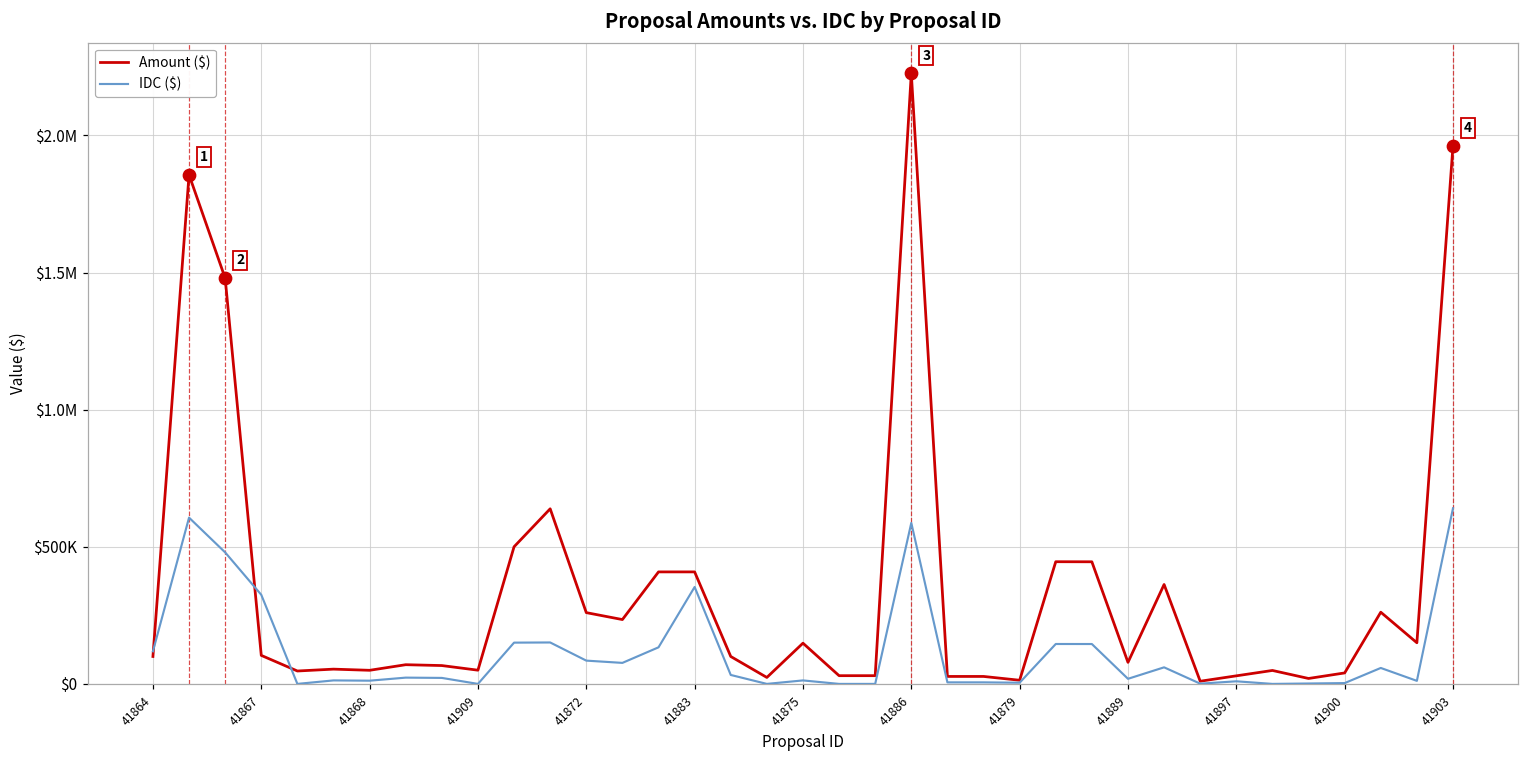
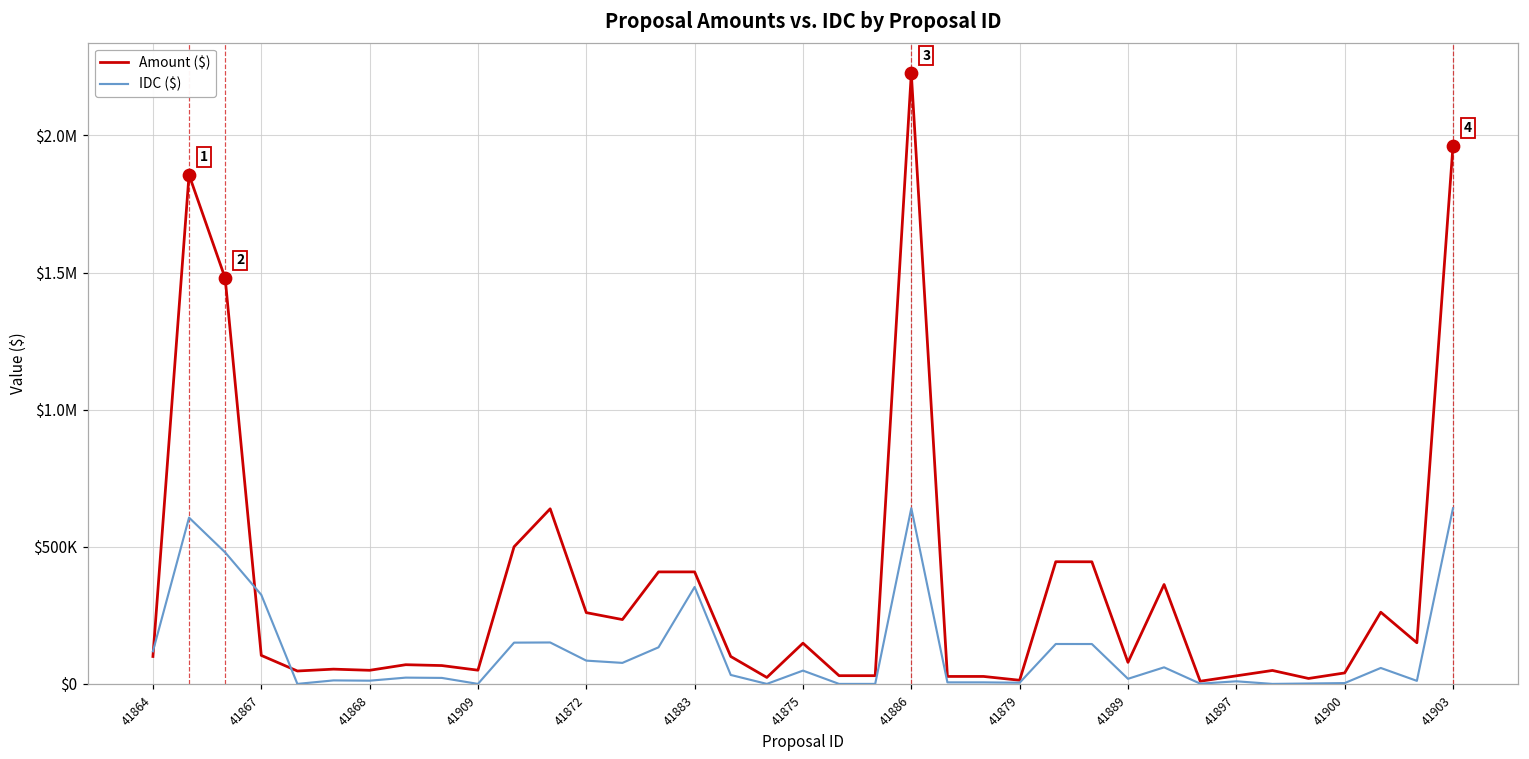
IDC ($), 41875: $10000 -> $50000
IDC ($), 41886: $590000 -> $640000
